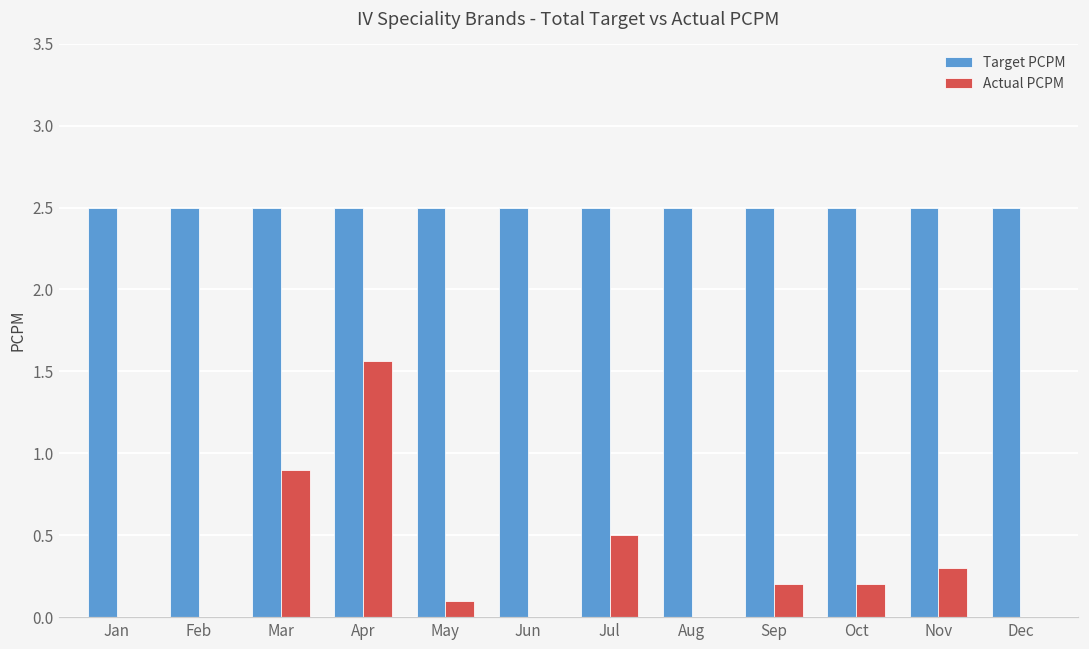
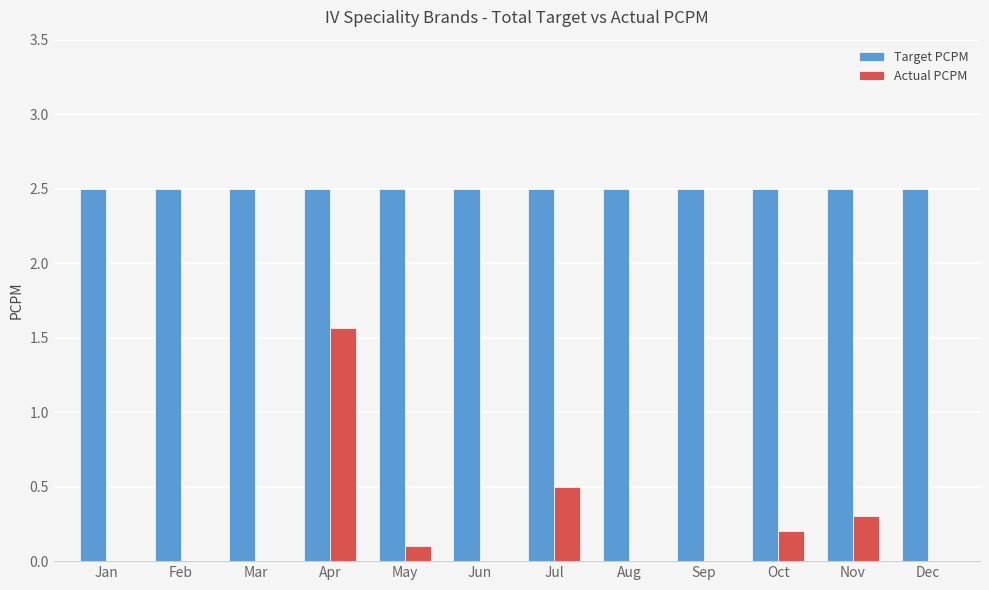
Actual PCPM, Mar: 0.9 -> 0.0
Actual PCPM, Sep: 0.2 -> 0.0
